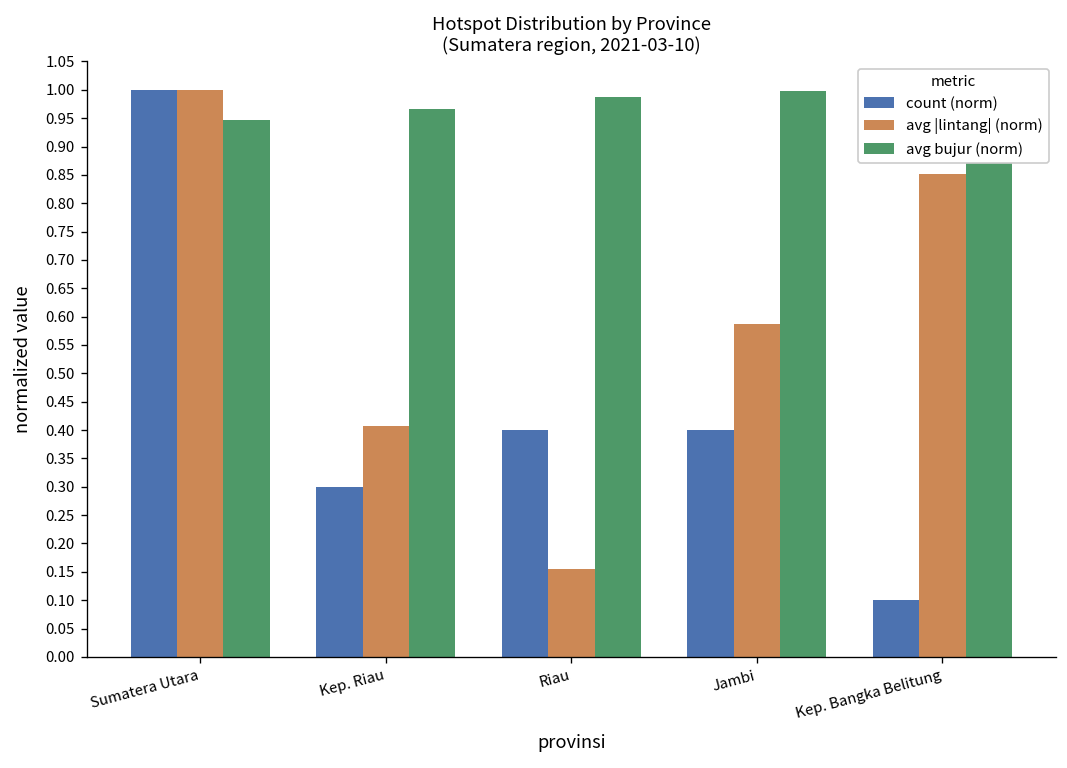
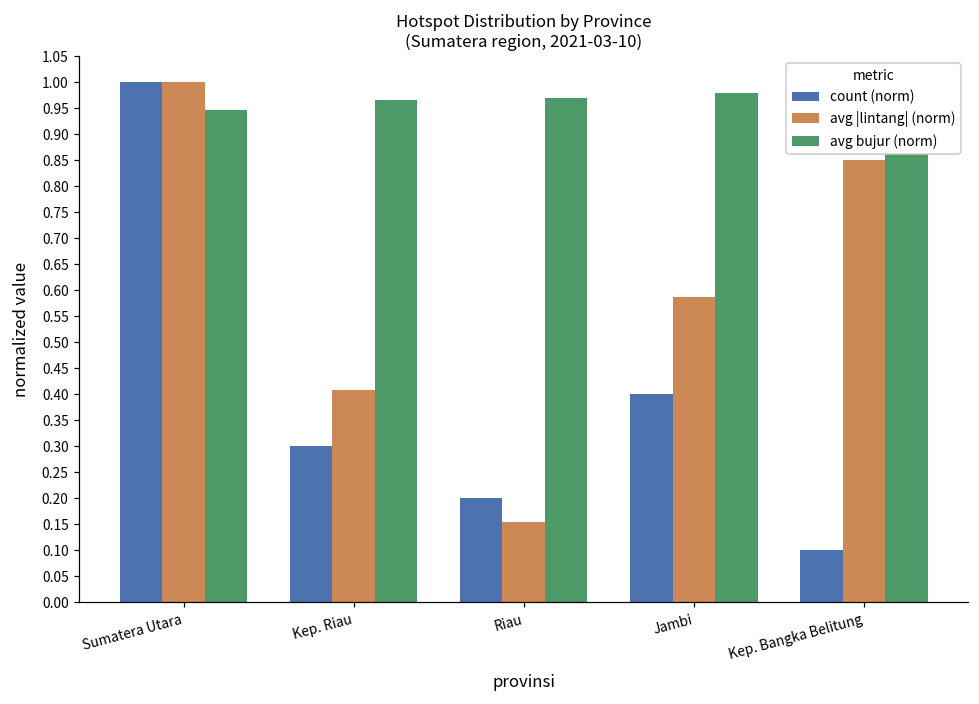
count (norm), Riau: 0.40 -> 0.20
avg bujur (norm), Riau: 0.99 -> 0.97
avg bujur (norm), Jambi: 1.00 -> 0.98
